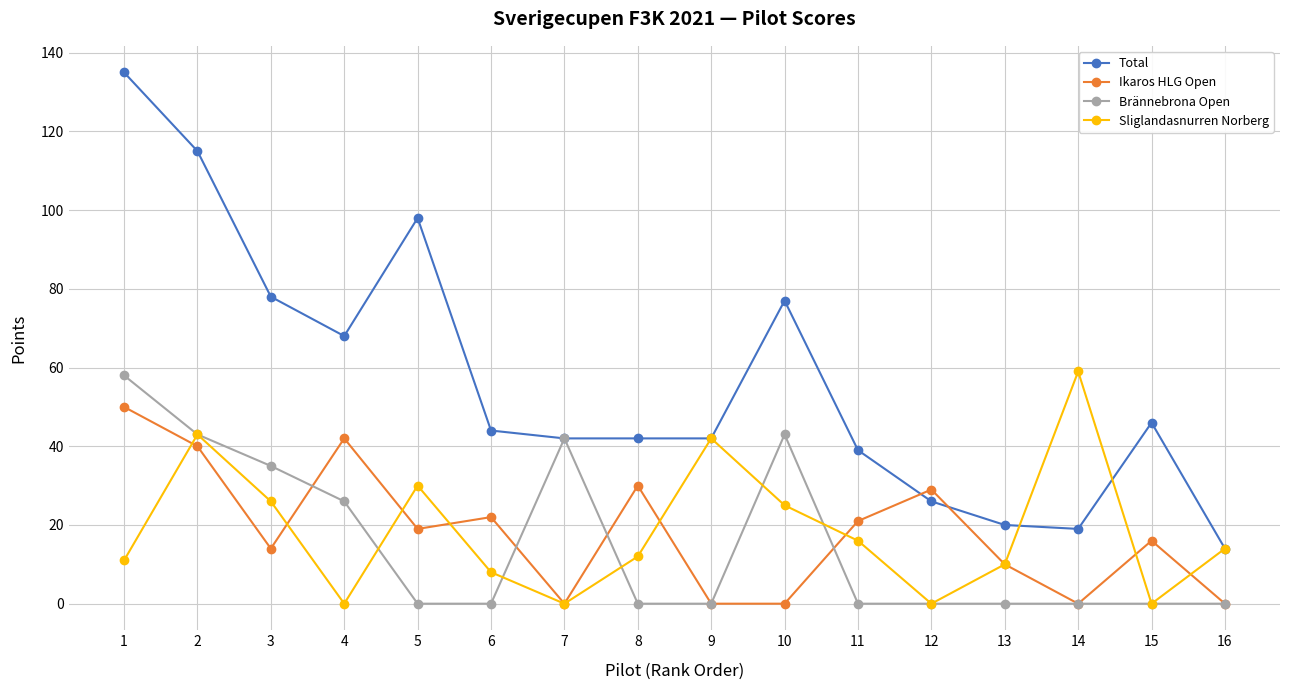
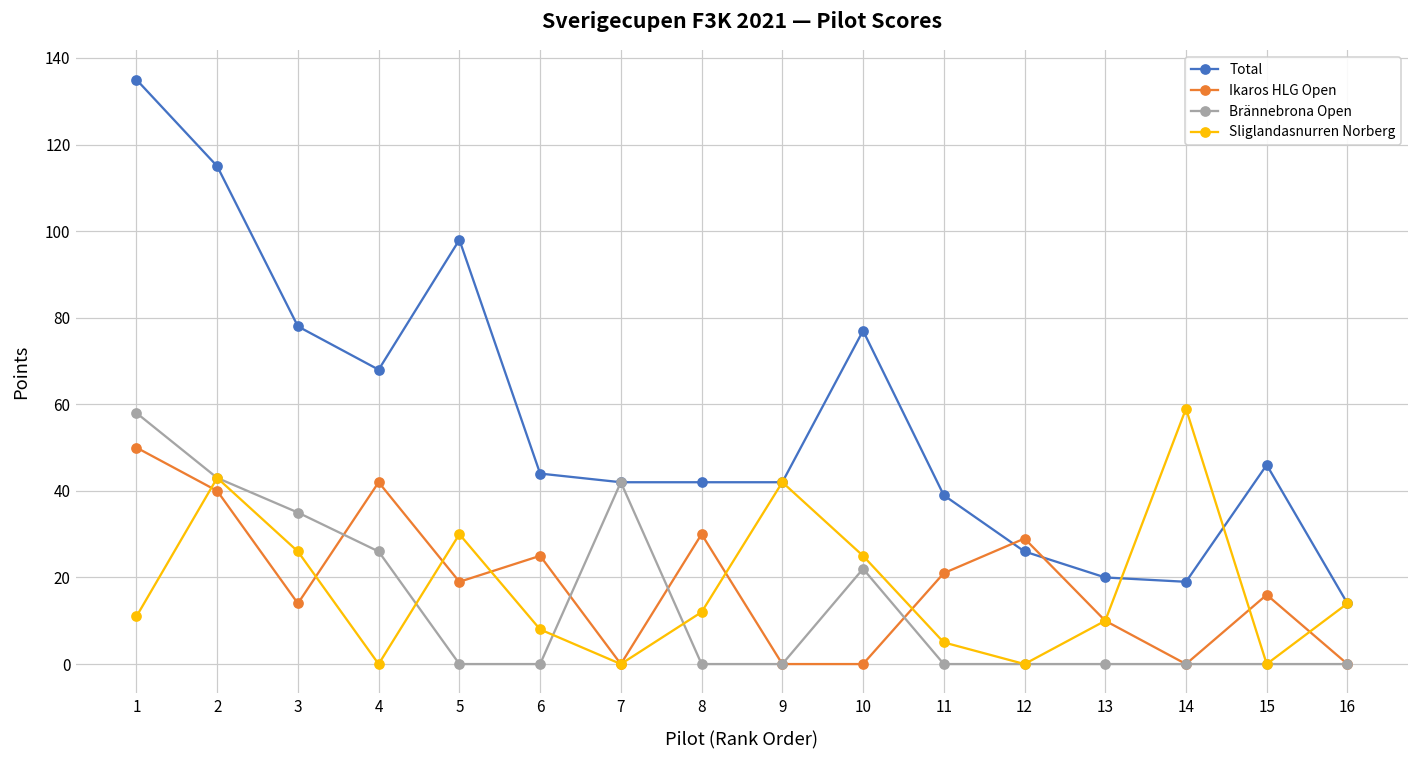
Ikaros HLG Open, 6: 22 -> 25
Brännebrona Open, 10: 43 -> 22
Sliglandasnurren Norberg, 11: 16 -> 5
